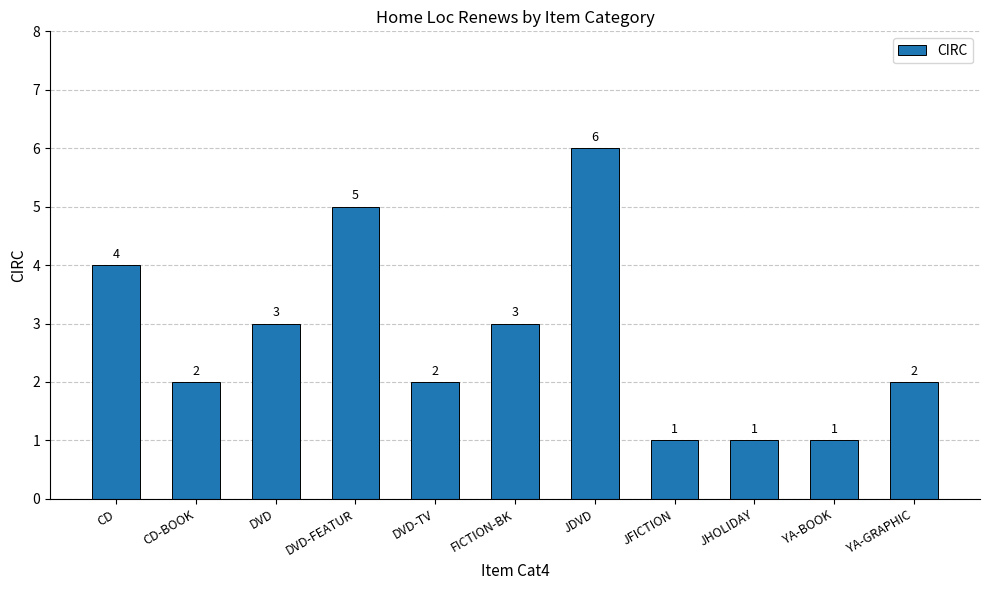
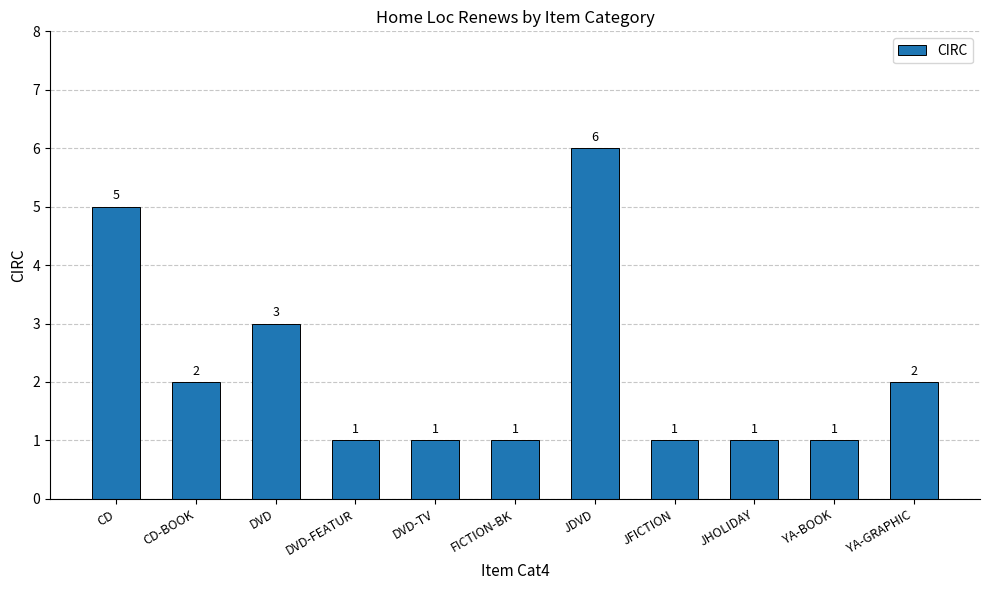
CD: 4 -> 5
DVD-FEATUR: 5 -> 1
DVD-TV: 2 -> 1
FICTION-BK: 3 -> 1
